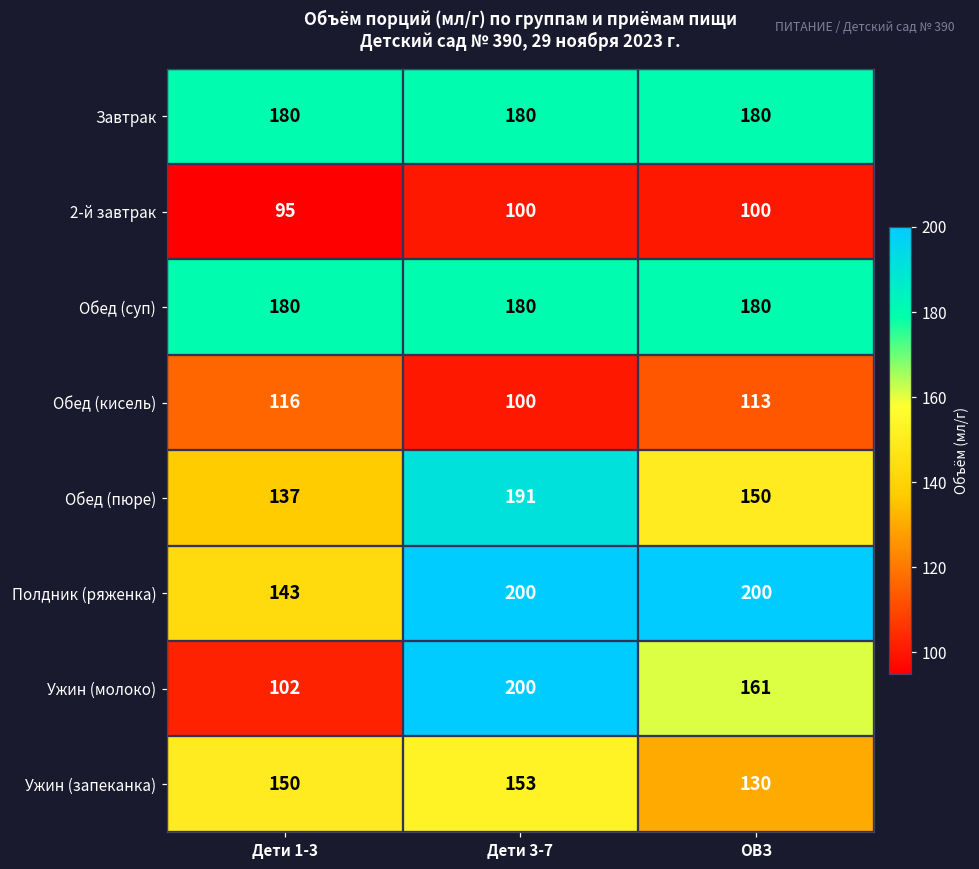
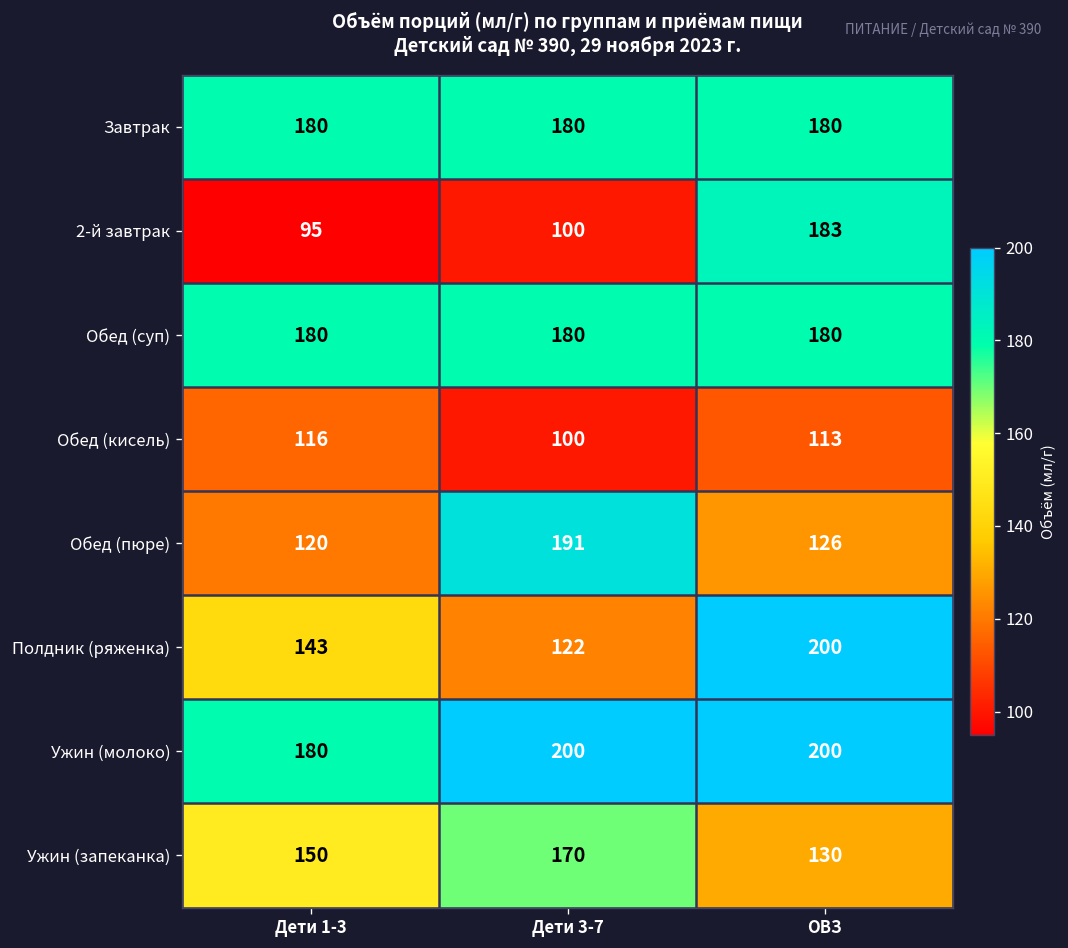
2-й завтрак, ОВЗ: 100 -> 183
Обед (пюре), Дети 1-3: 137 -> 120
Обед (пюре), ОВЗ: 150 -> 126
Полдник (ряженка), Дети 3-7: 200 -> 122
Ужин (молоко), Дети 1-3: 102 -> 180
Ужин (молоко), ОВЗ: 161 -> 200
Ужин (запеканка), Дети 3-7: 153 -> 170
